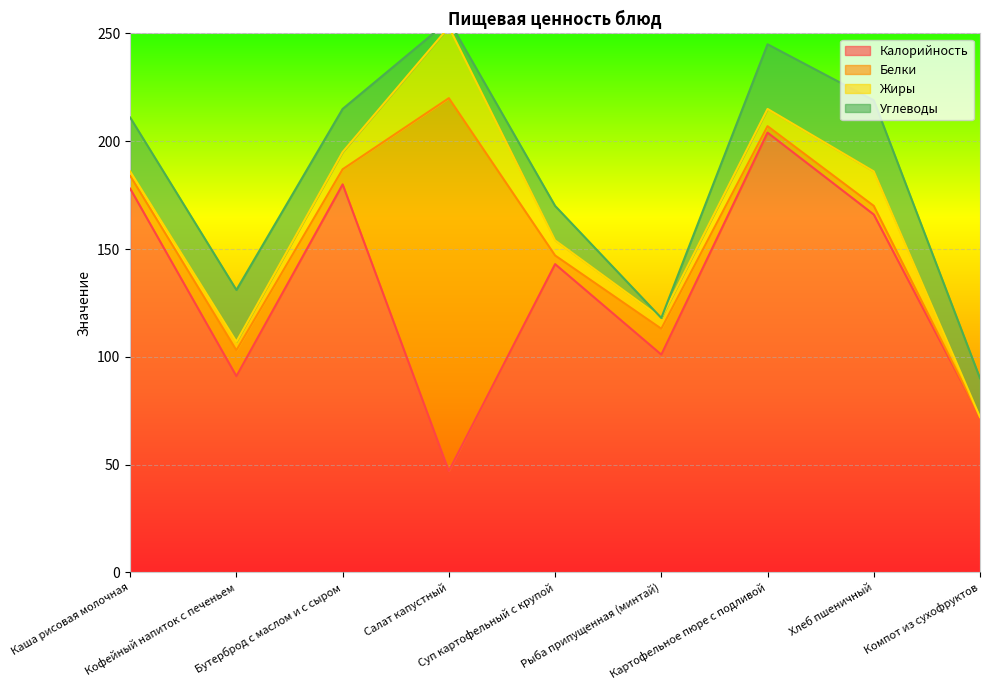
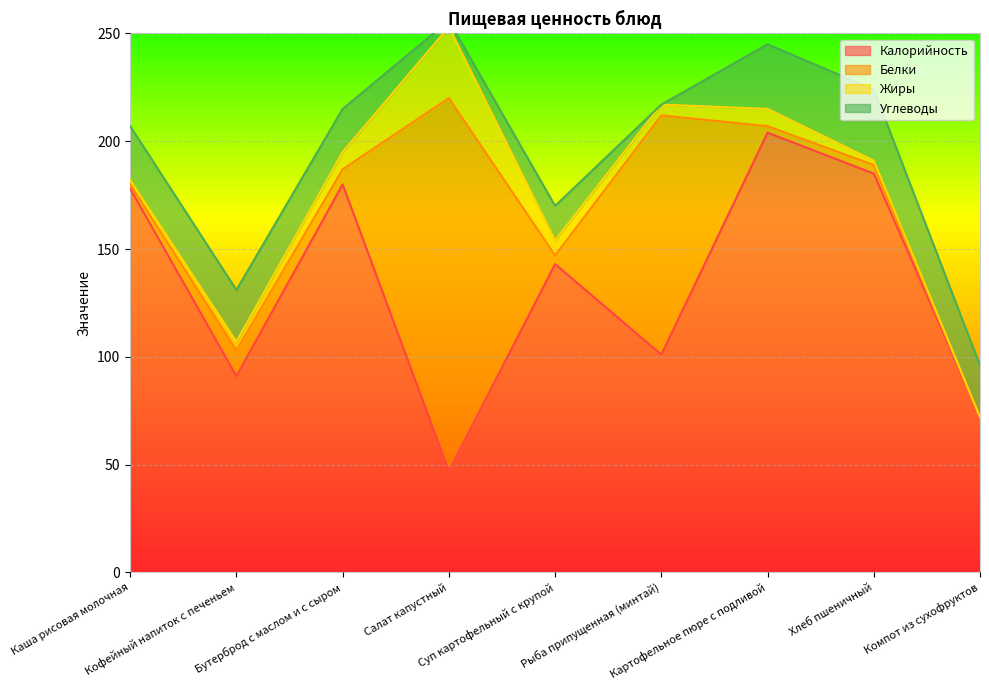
Белки, Каша рисовая молочная: 6 -> 2
Белки, Рыба припущенная (минтай): 12 -> 111
Калорийность, Хлеб пшеничный: 166 -> 185
Жиры, Хлеб пшеничный: 16 -> 2
Углеводы, Компот из сухофруктов: 18 -> 24
